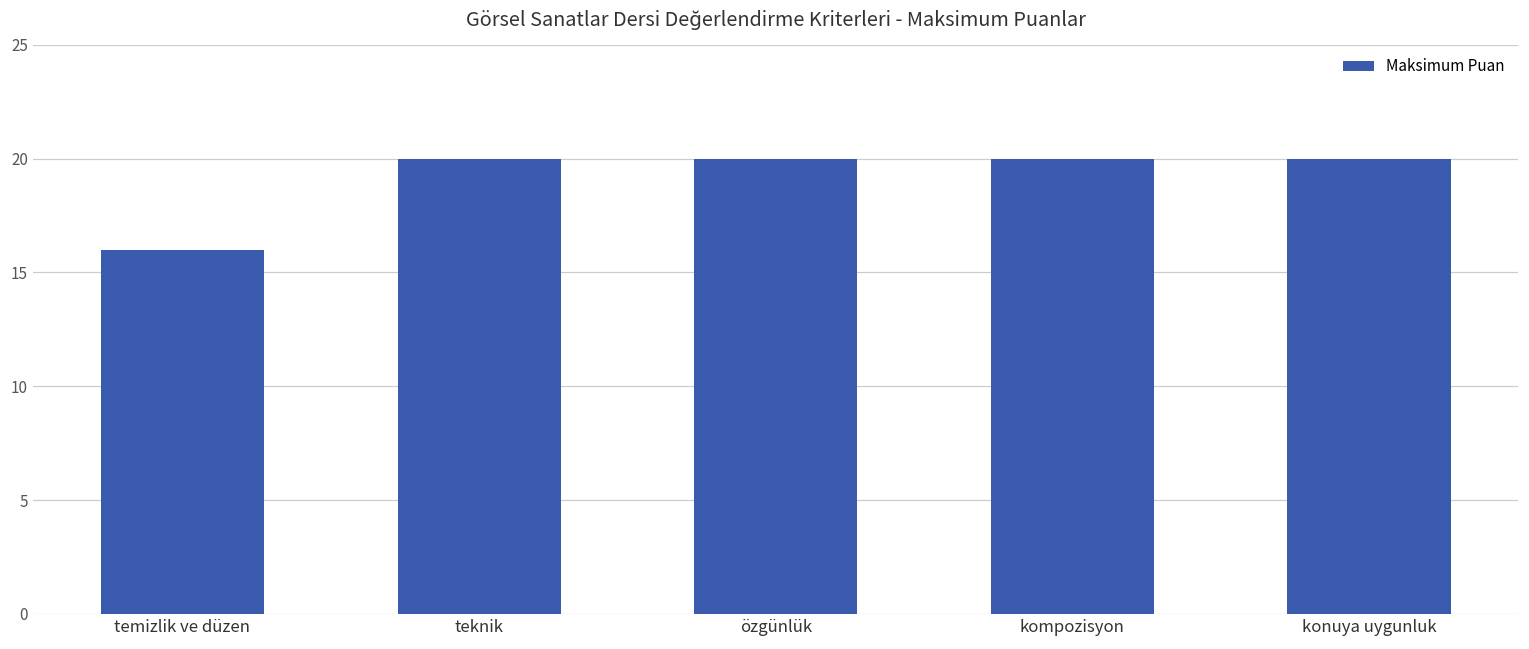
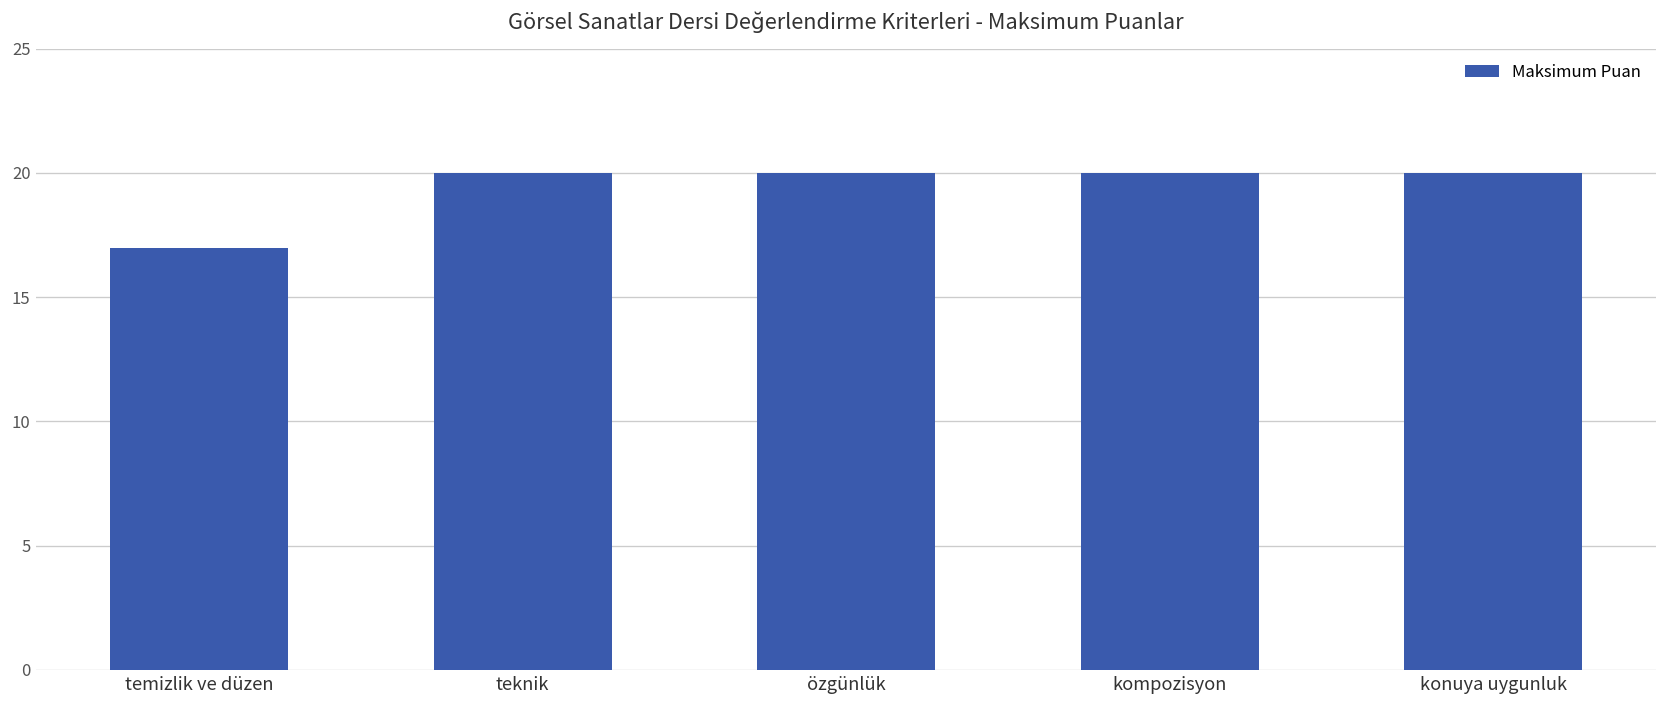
temizlik ve düzen: 16 -> 17
